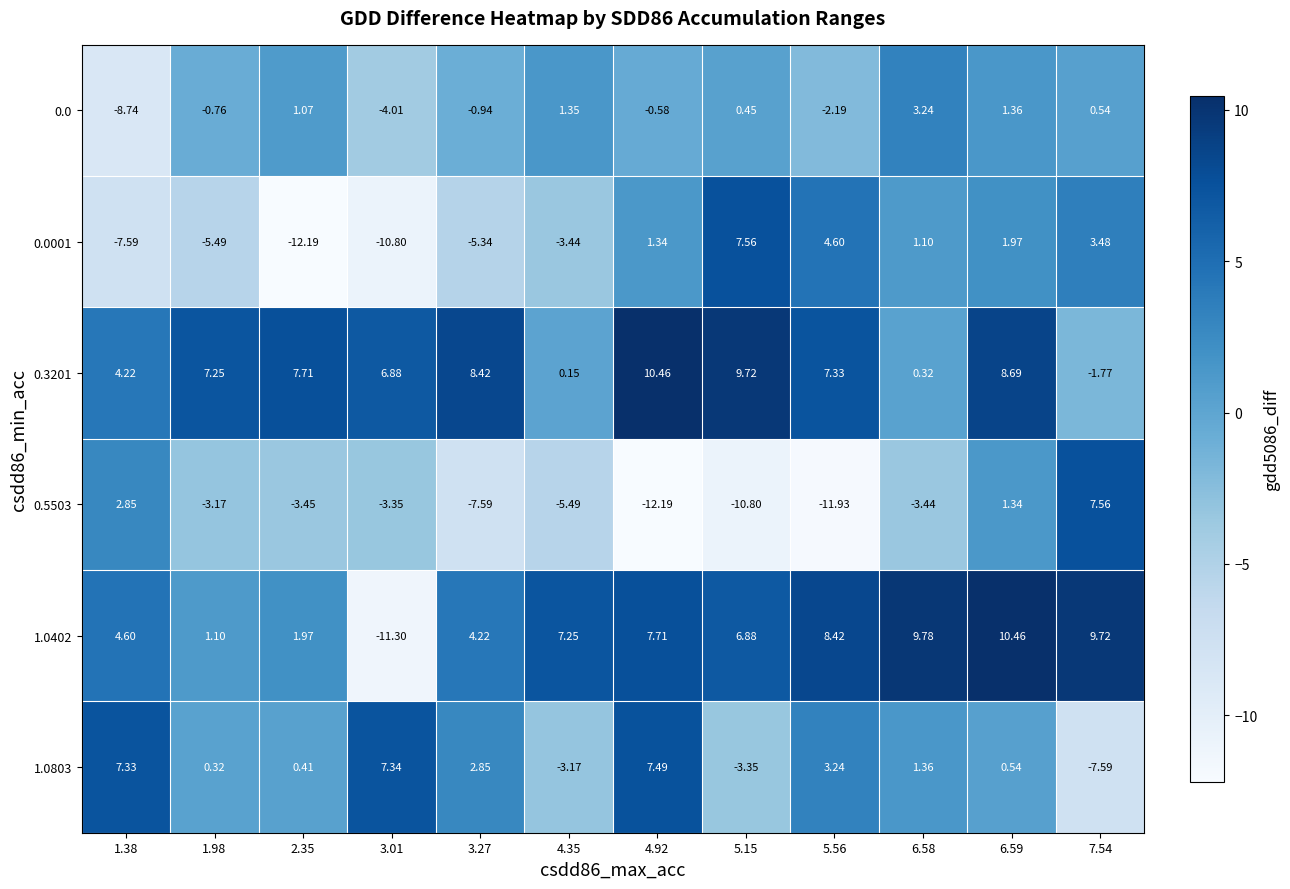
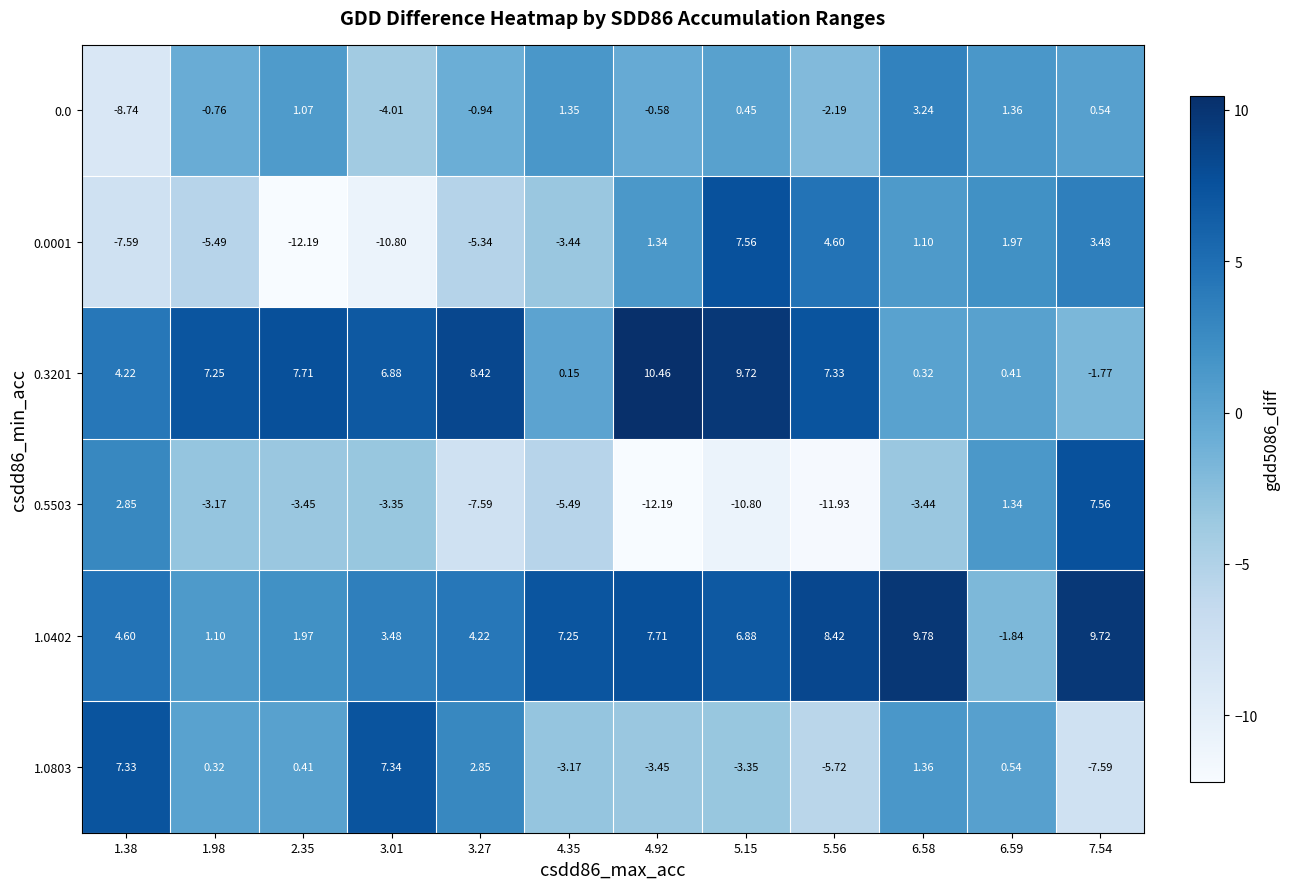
0.3201, 6.59: 8.69 -> 0.41
1.0402, 3.01: -11.30 -> 3.48
1.0402, 6.59: 10.46 -> -1.84
1.0803, 4.92: 7.49 -> -3.45
1.0803, 5.56: 3.24 -> -5.72
